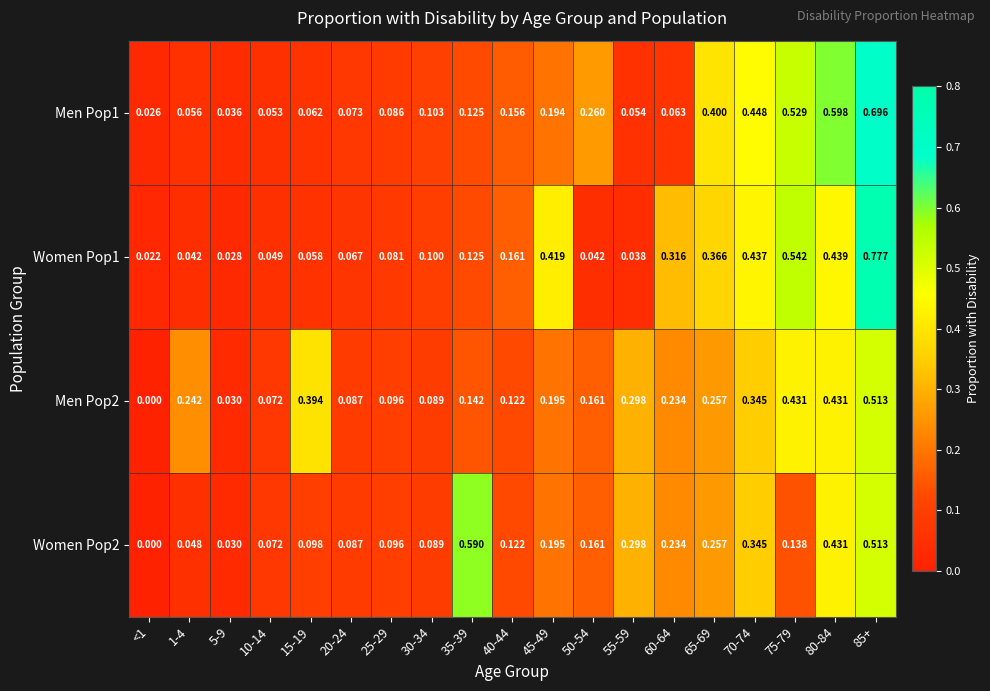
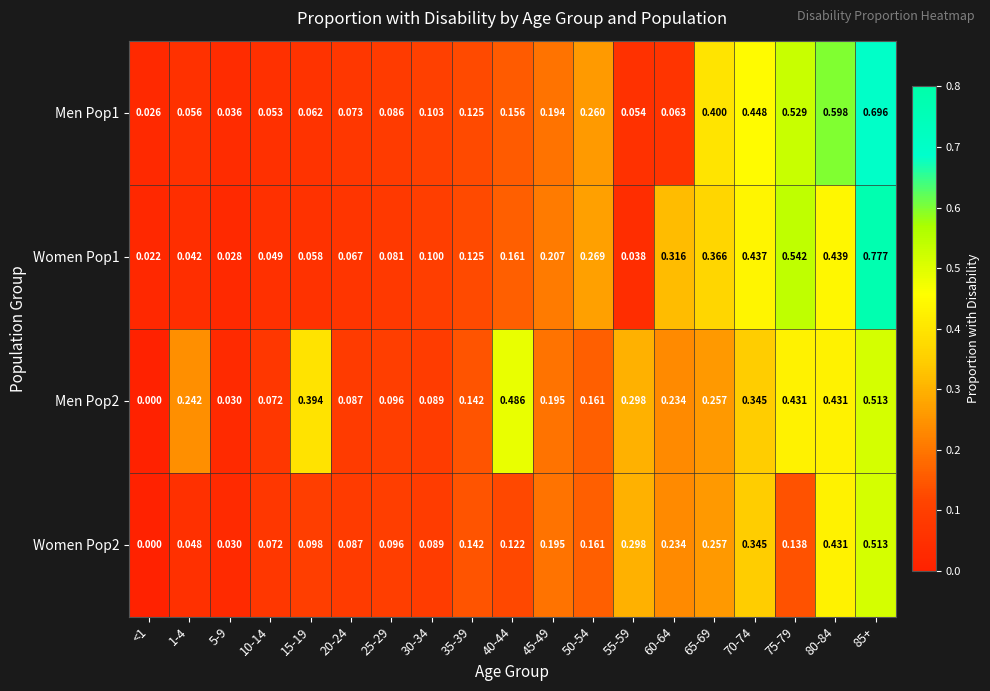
Women Pop1, 45-49: 0.419 -> 0.207
Women Pop1, 50-54: 0.042 -> 0.269
Men Pop2, 40-44: 0.122 -> 0.486
Women Pop2, 35-39: 0.590 -> 0.142
